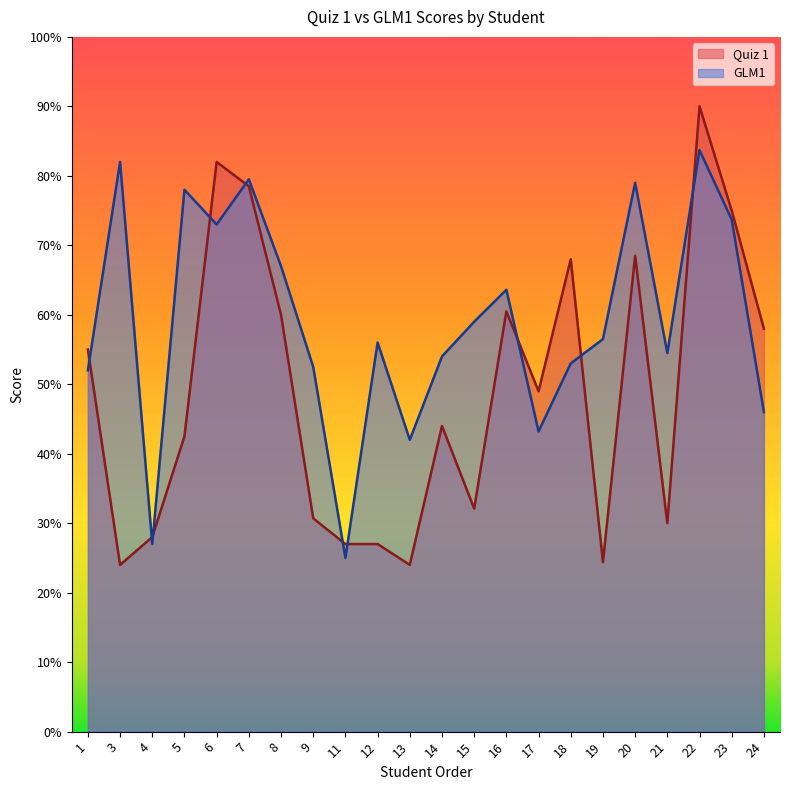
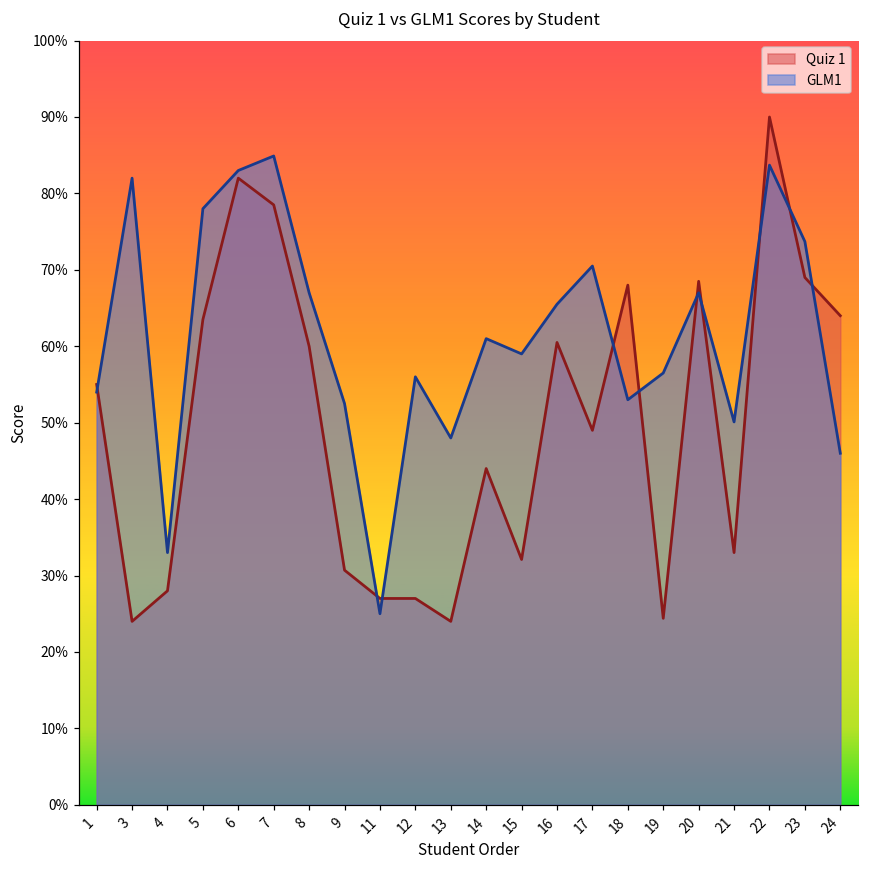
GLM1, 1: 52% -> 54%
GLM1, 4: 27% -> 33%
Quiz 1, 5: 43% -> 64%
GLM1, 6: 73% -> 83%
GLM1, 7: 80% -> 85%
GLM1, 13: 42% -> 48%
GLM1, 14: 54% -> 61%
GLM1, 16: 64% -> 66%
GLM1, 17: 43% -> 71%
GLM1, 20: 79% -> 67%
Quiz 1, 21: 30% -> 33%
GLM1, 21: 55% -> 50%
Quiz 1, 23: 75% -> 69%
Quiz 1, 24: 58% -> 64%
